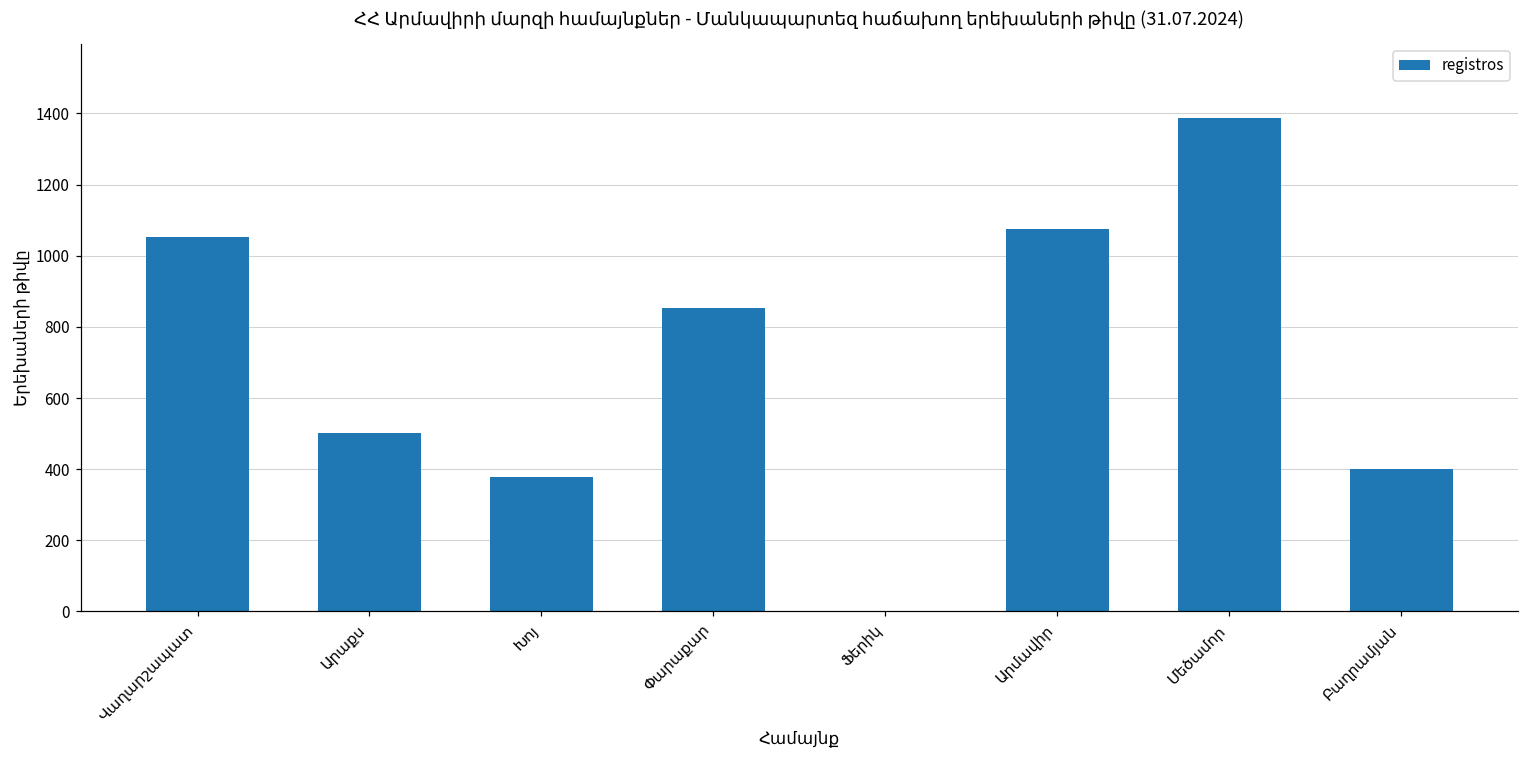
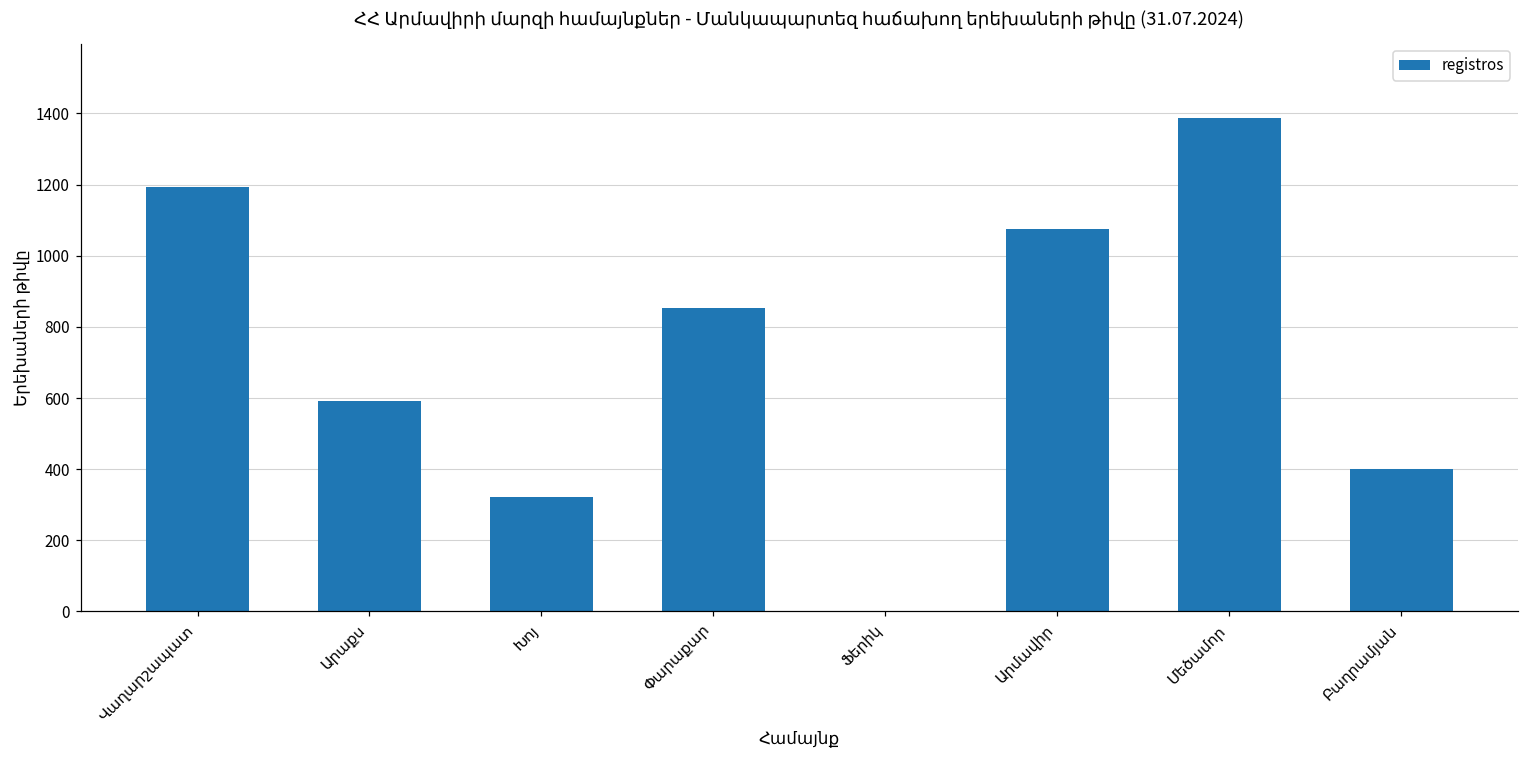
Վաղարշապատ: 1050 -> 1190
Արաքս: 500 -> 590
Խոյ: 380 -> 320
